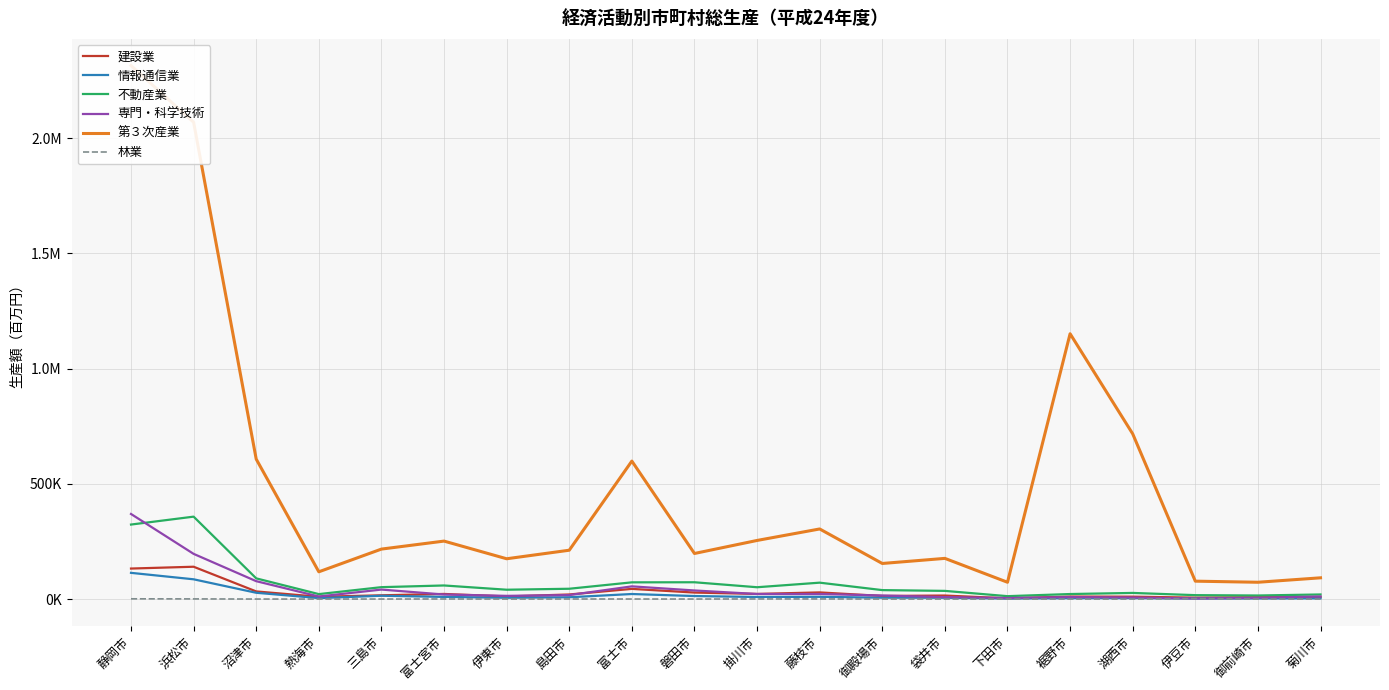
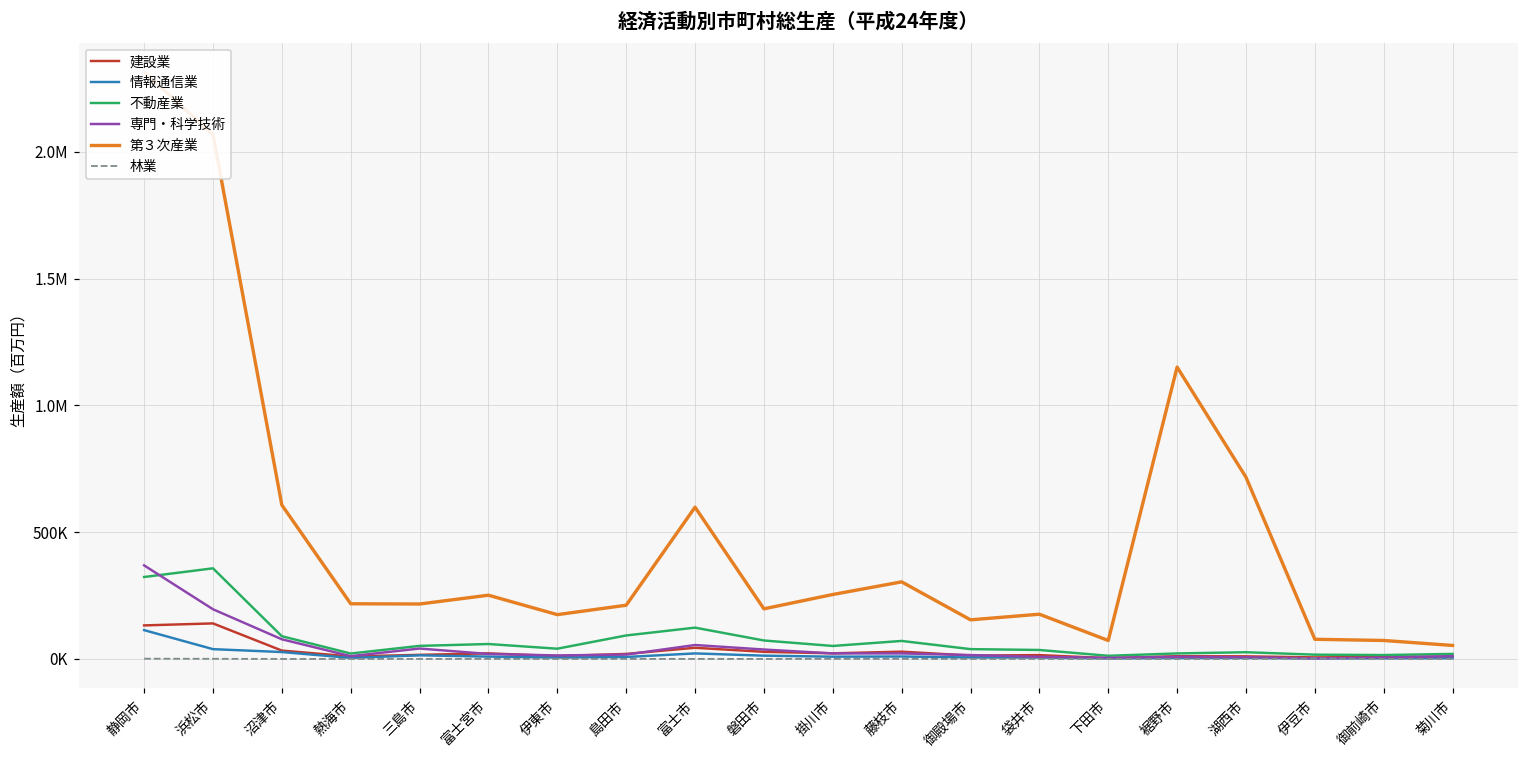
情報通信業, 浜松市: 90000 -> 40000
第３次産業, 熱海市: 120000 -> 220000
不動産業, 島田市: 40000 -> 90000
不動産業, 富士市: 70000 -> 120000
第３次産業, 菊川市: 90000 -> 50000
